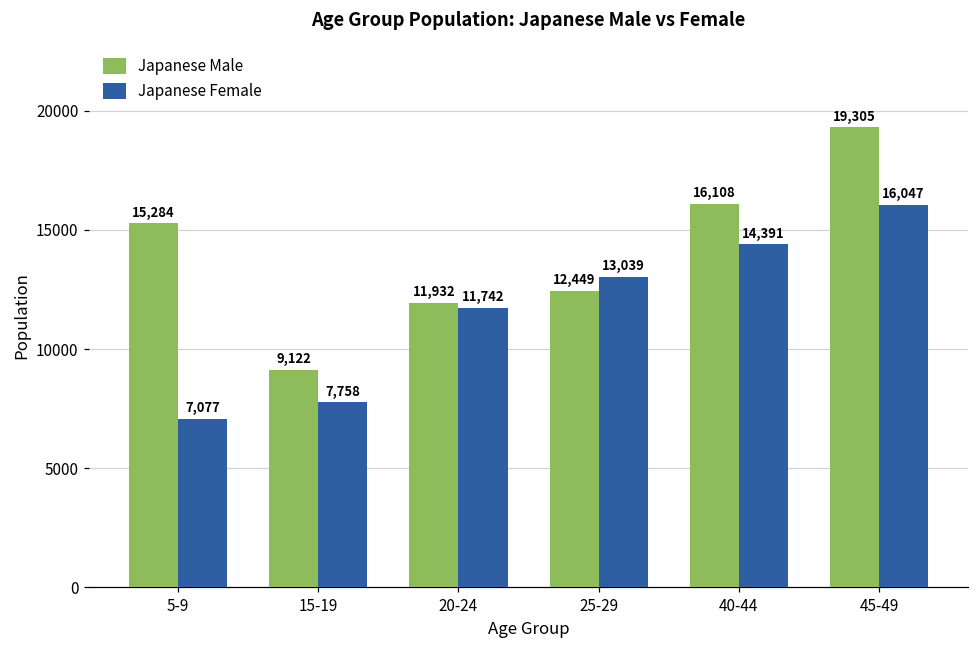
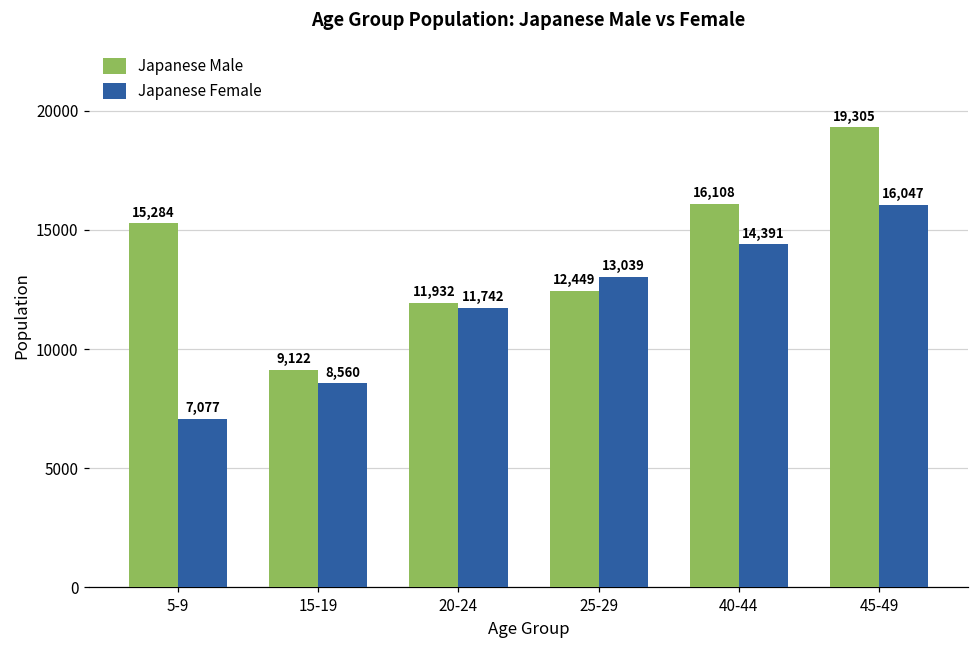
Japanese Female, 15-19: 7,758 -> 8,560
